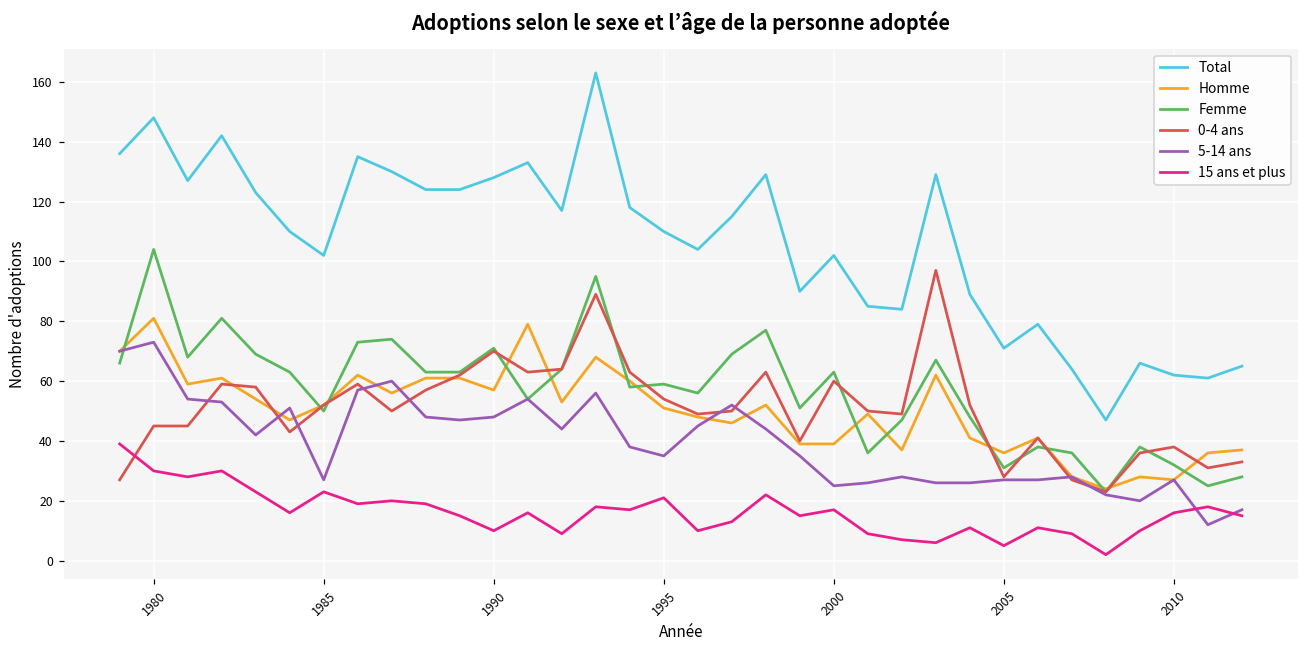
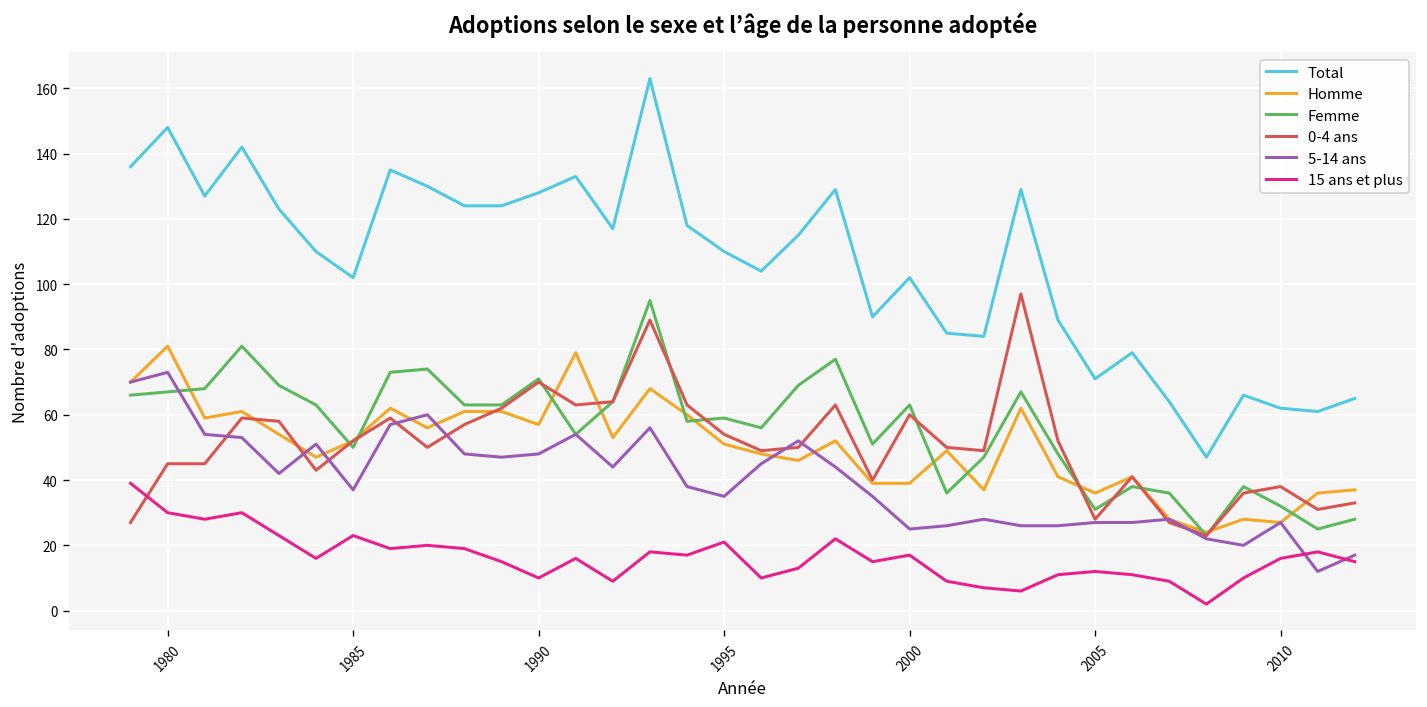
Femme, 1980: 104 -> 67
5-14 ans, 1985: 27 -> 37
15 ans et plus, 2005: 5 -> 12
